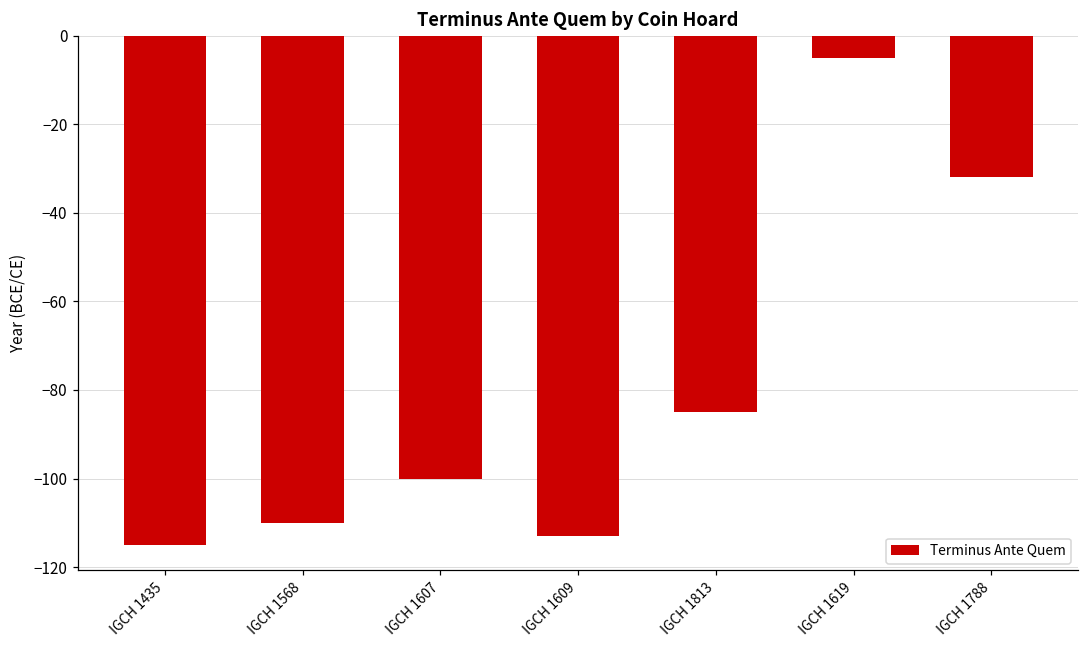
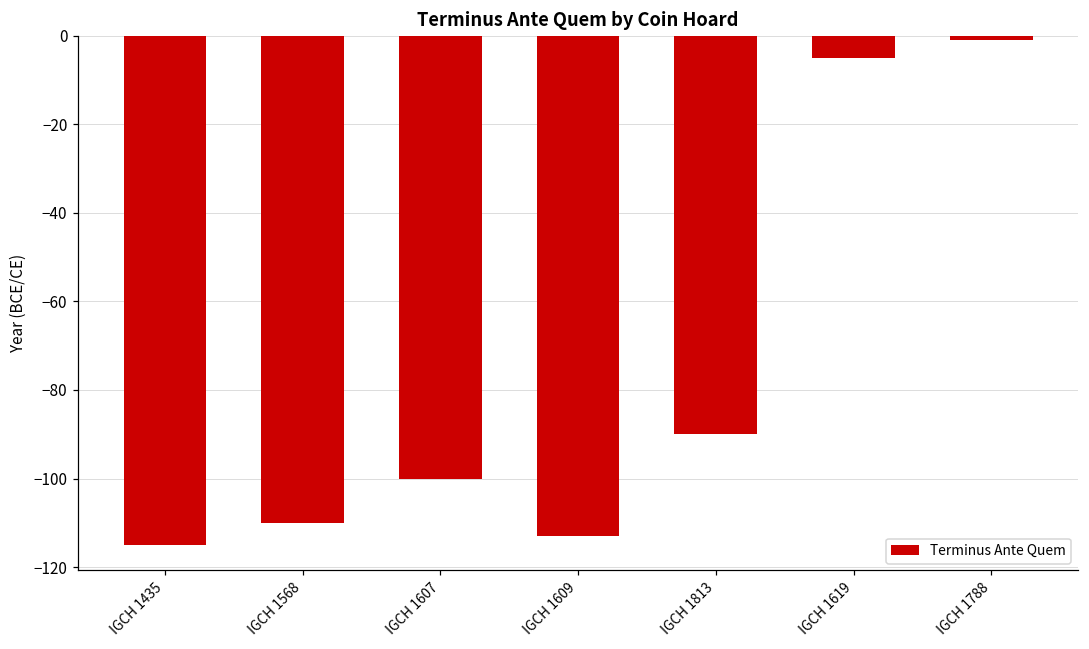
IGCH 1813: -85 -> -90
IGCH 1788: -32 -> -1
